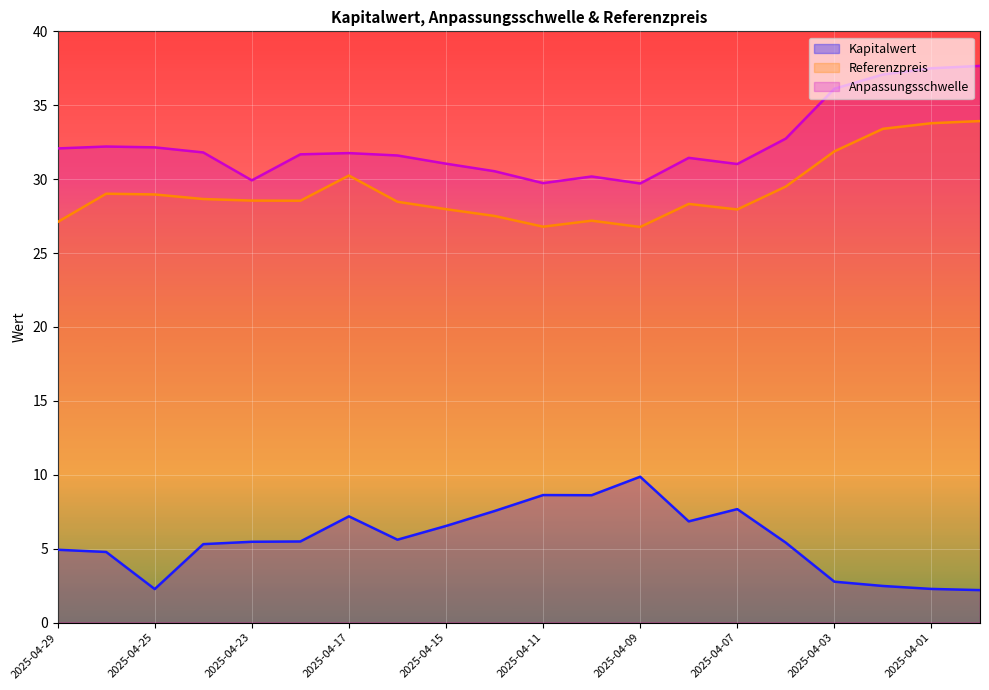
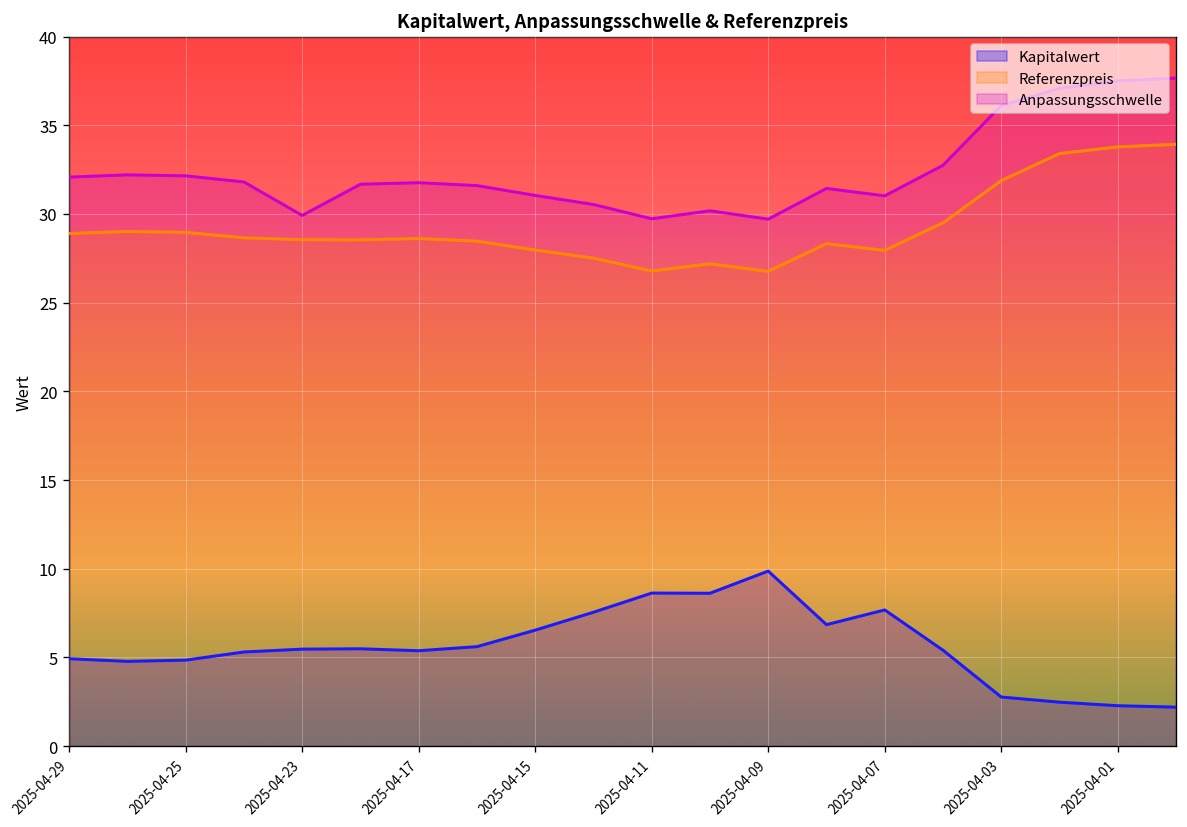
Referenzpreis, 2025-04-29: 27.1 -> 28.9
Kapitalwert, 2025-04-25: 2.3 -> 4.9
Kapitalwert, 2025-04-17: 7.2 -> 5.4
Referenzpreis, 2025-04-17: 30.2 -> 28.6
